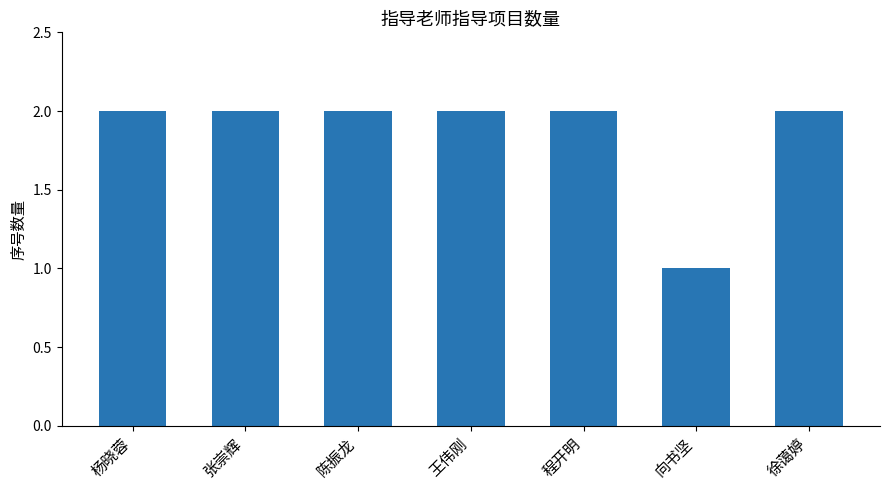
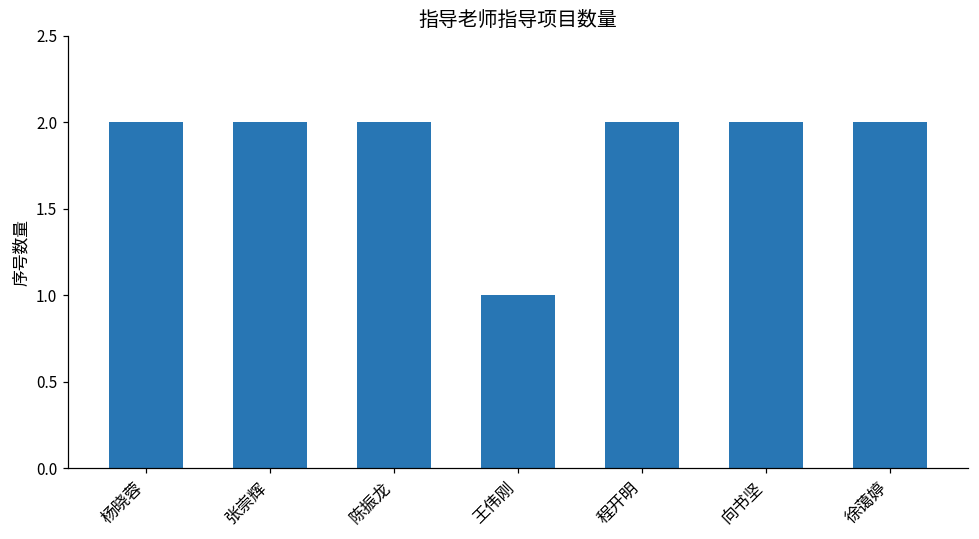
王伟刚: 2 -> 1
向书坚: 1 -> 2
